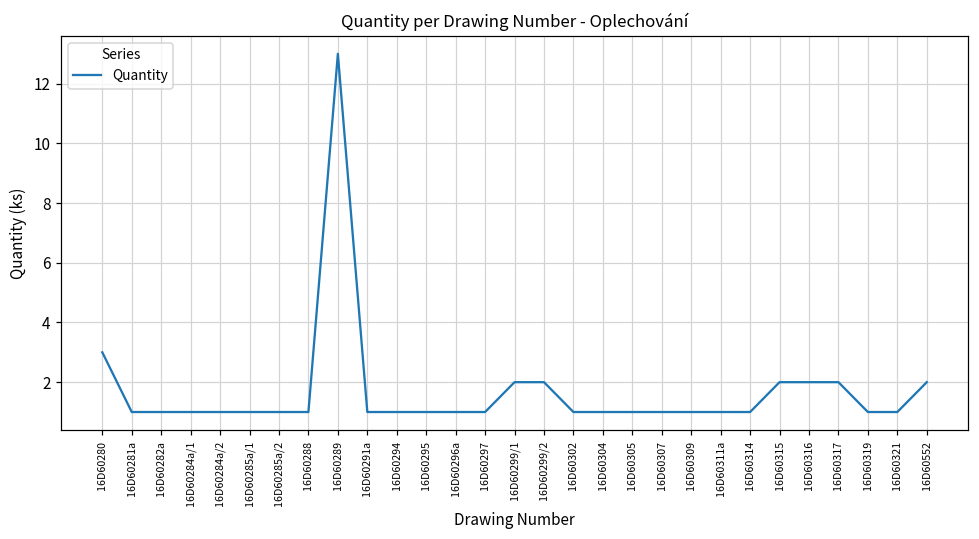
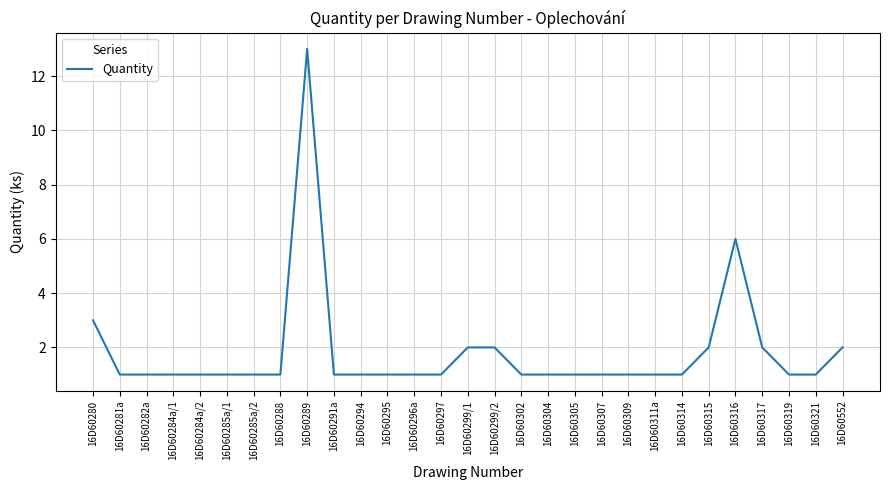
16D60316: 2 -> 6
